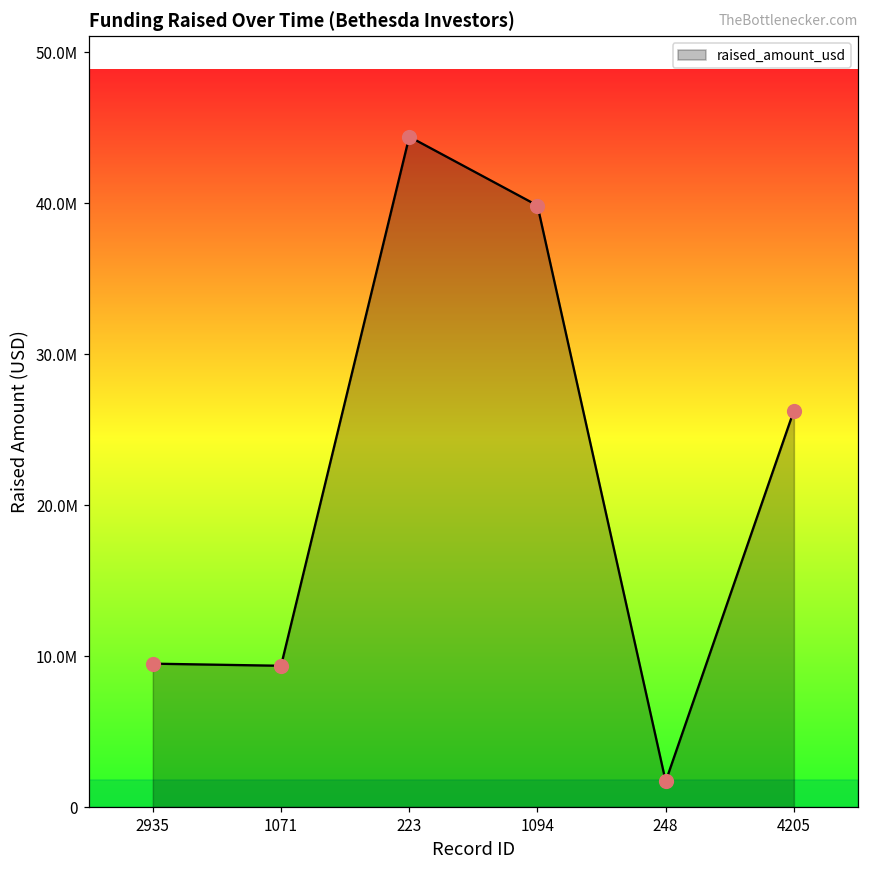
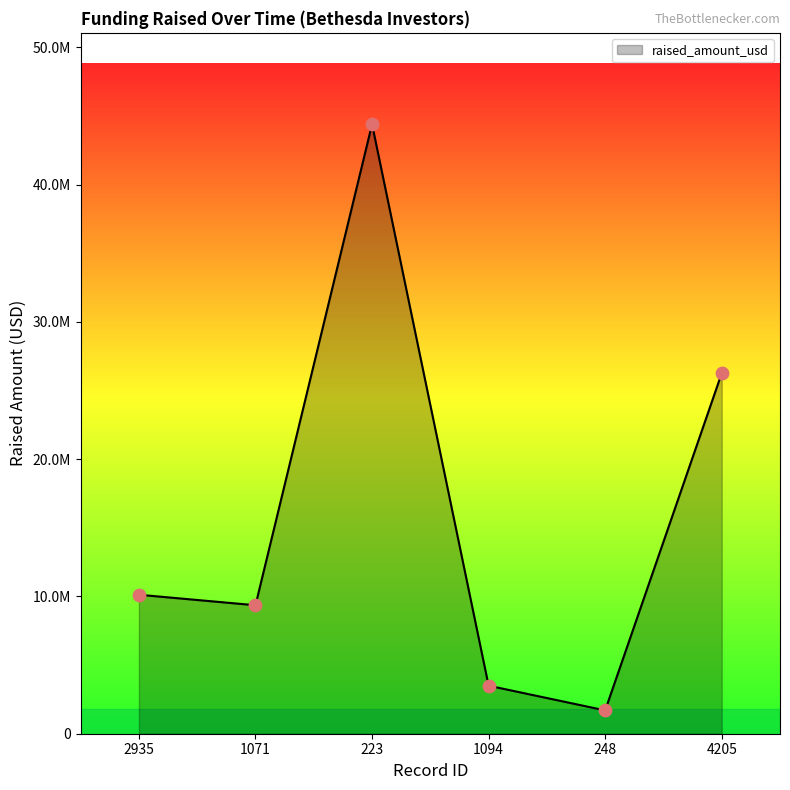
2935: 9500000 -> 10100000
1094: 39800000 -> 3500000
